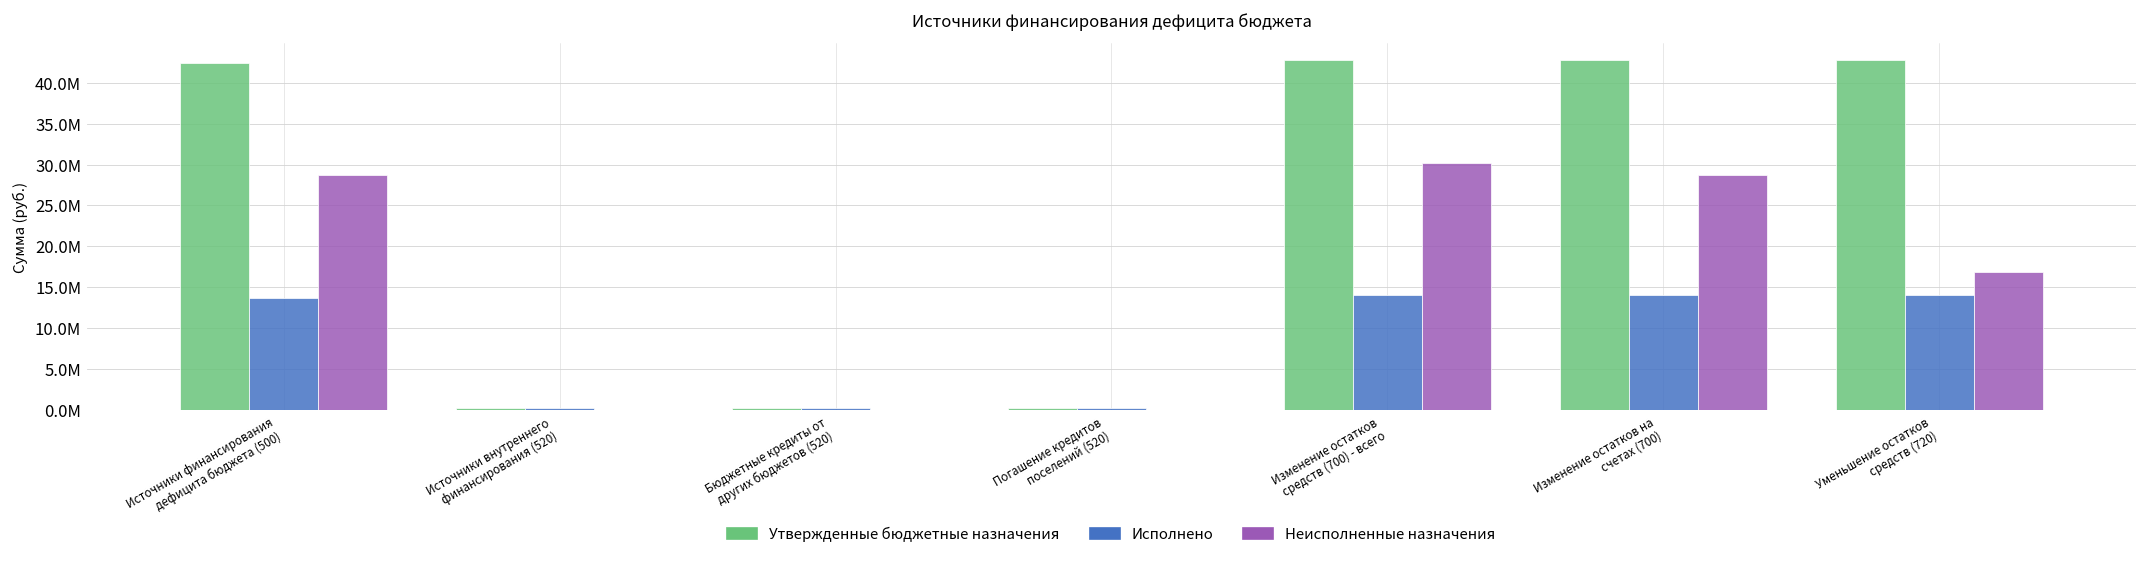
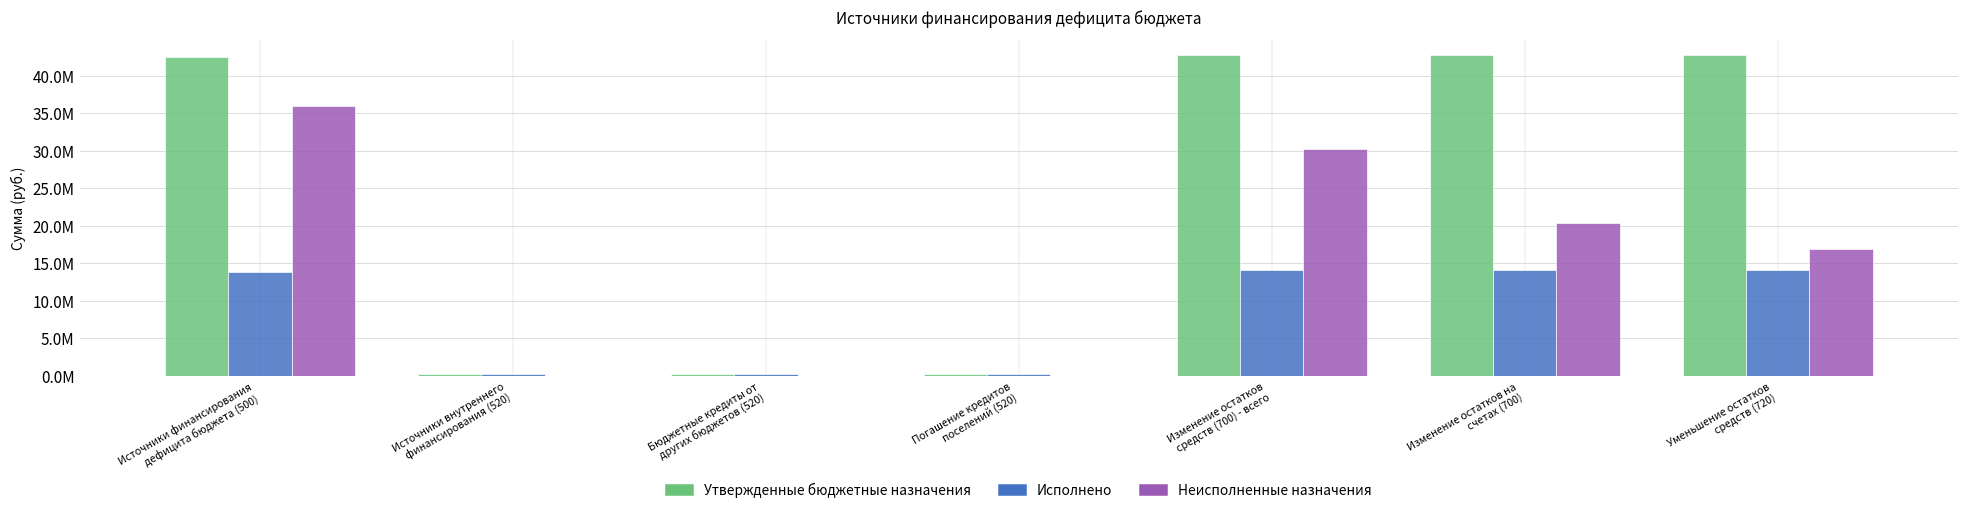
Неисполненные назначения, Источники финансирования дефицита бюджета (500): 29000000 -> 36000000
Неисполненные назначения, Изменение остатков на счетах (700): 29000000 -> 20000000
